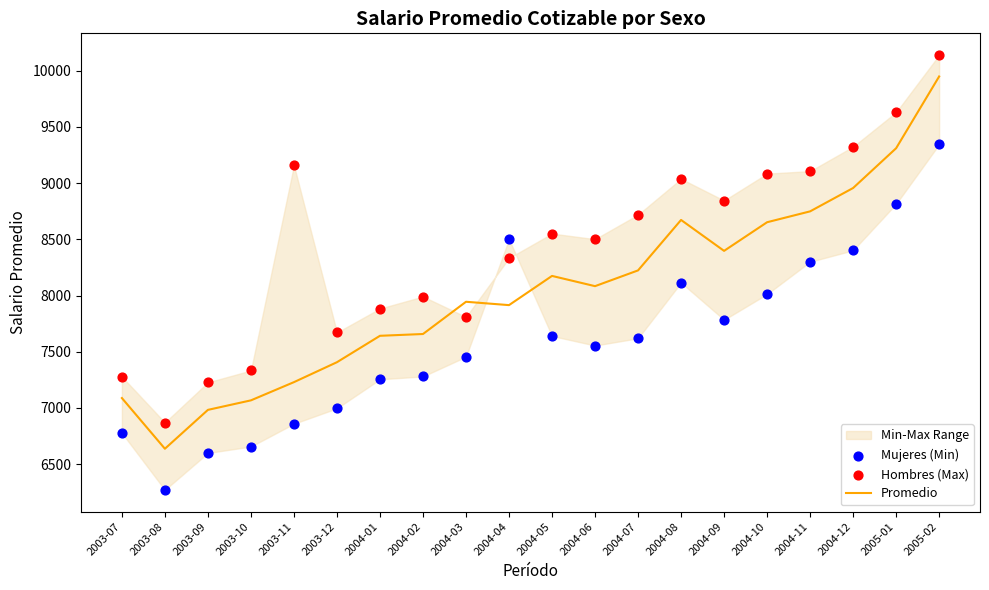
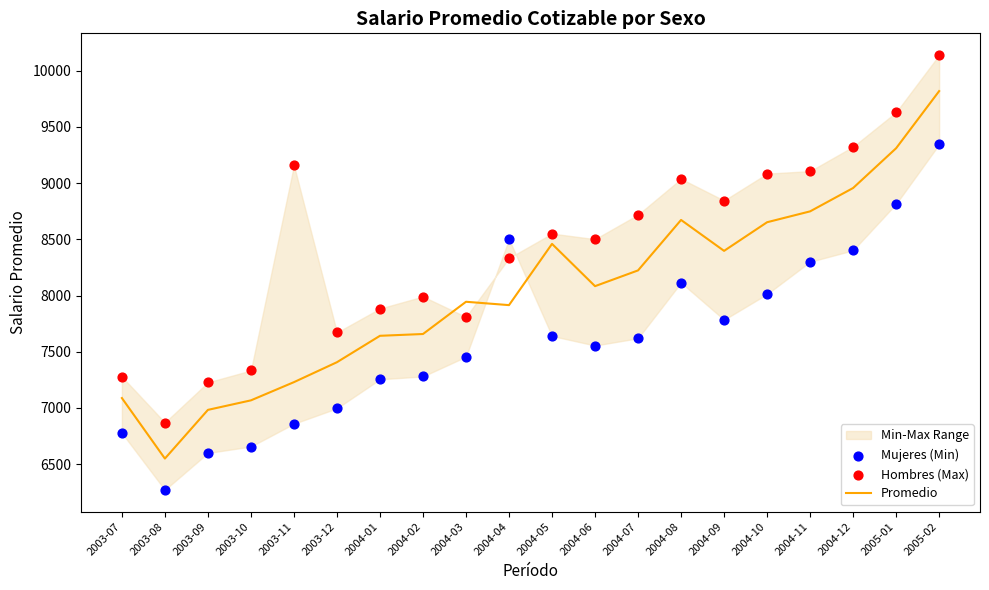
Promedio, 2003-08: 6640 -> 6550
Promedio, 2004-05: 8170 -> 8460
Promedio, 2005-02: 9950 -> 9820
